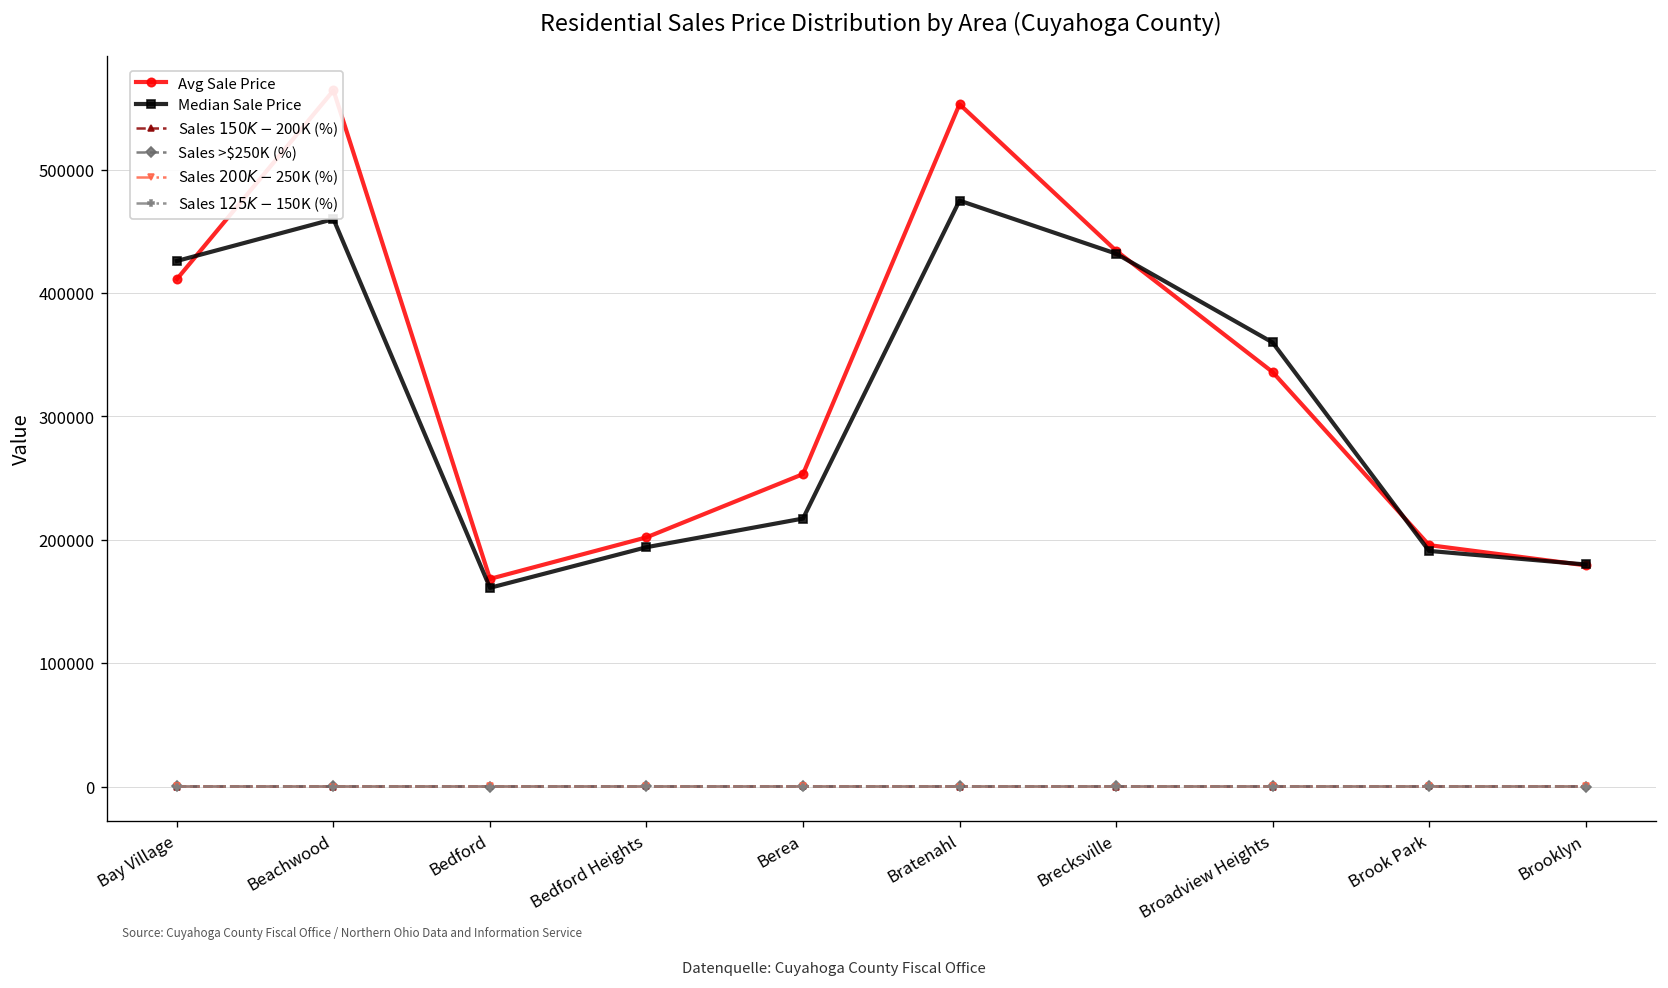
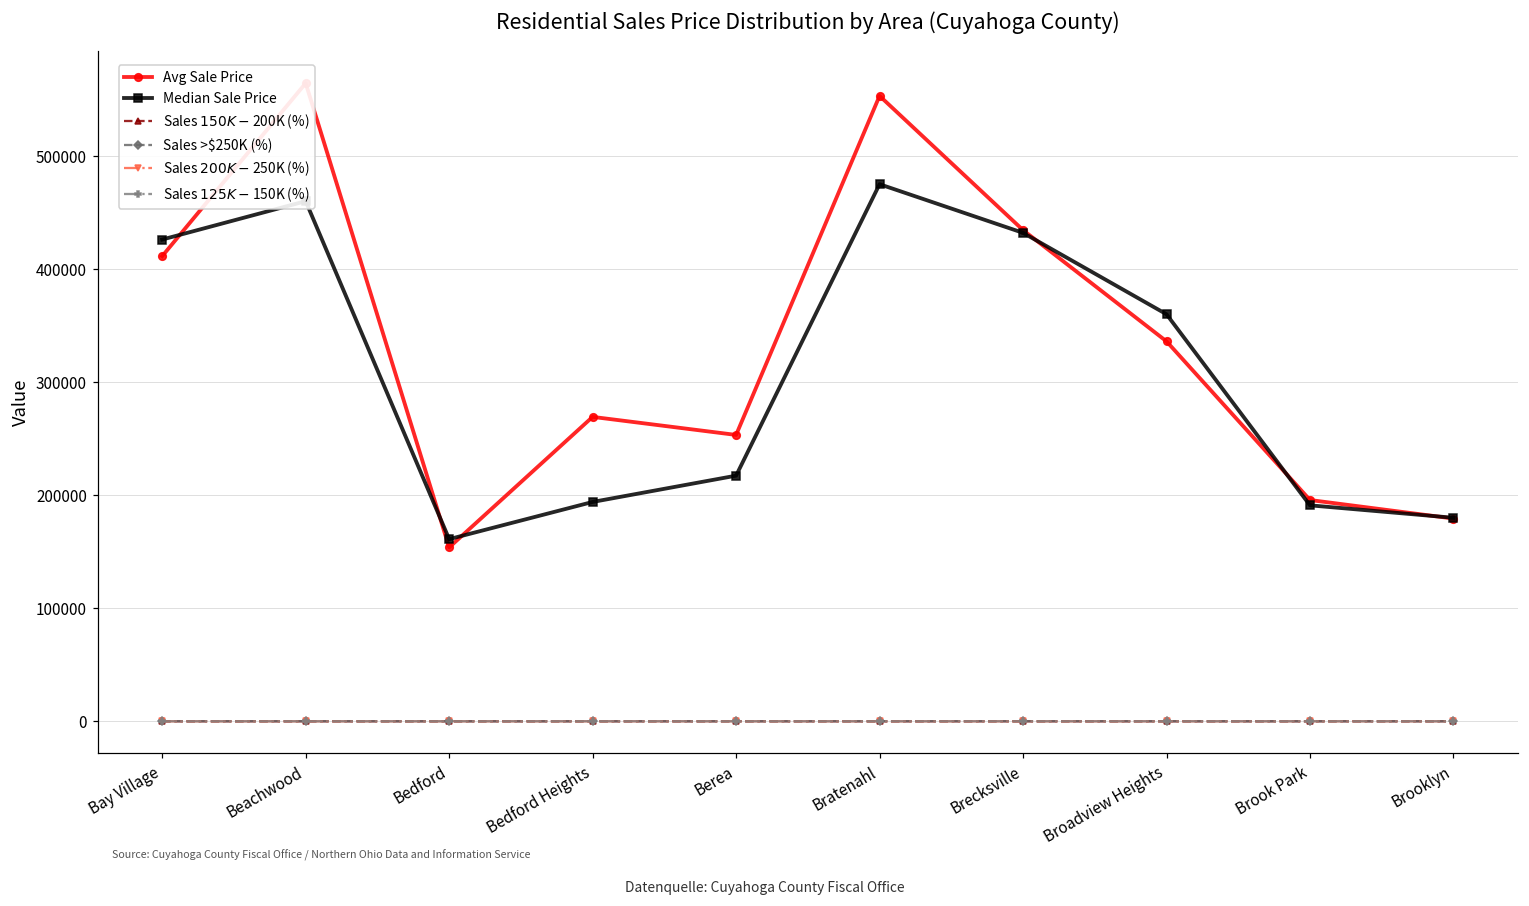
Avg Sale Price, Bedford: 168000 -> 154000
Avg Sale Price, Bedford Heights: 202000 -> 269000
